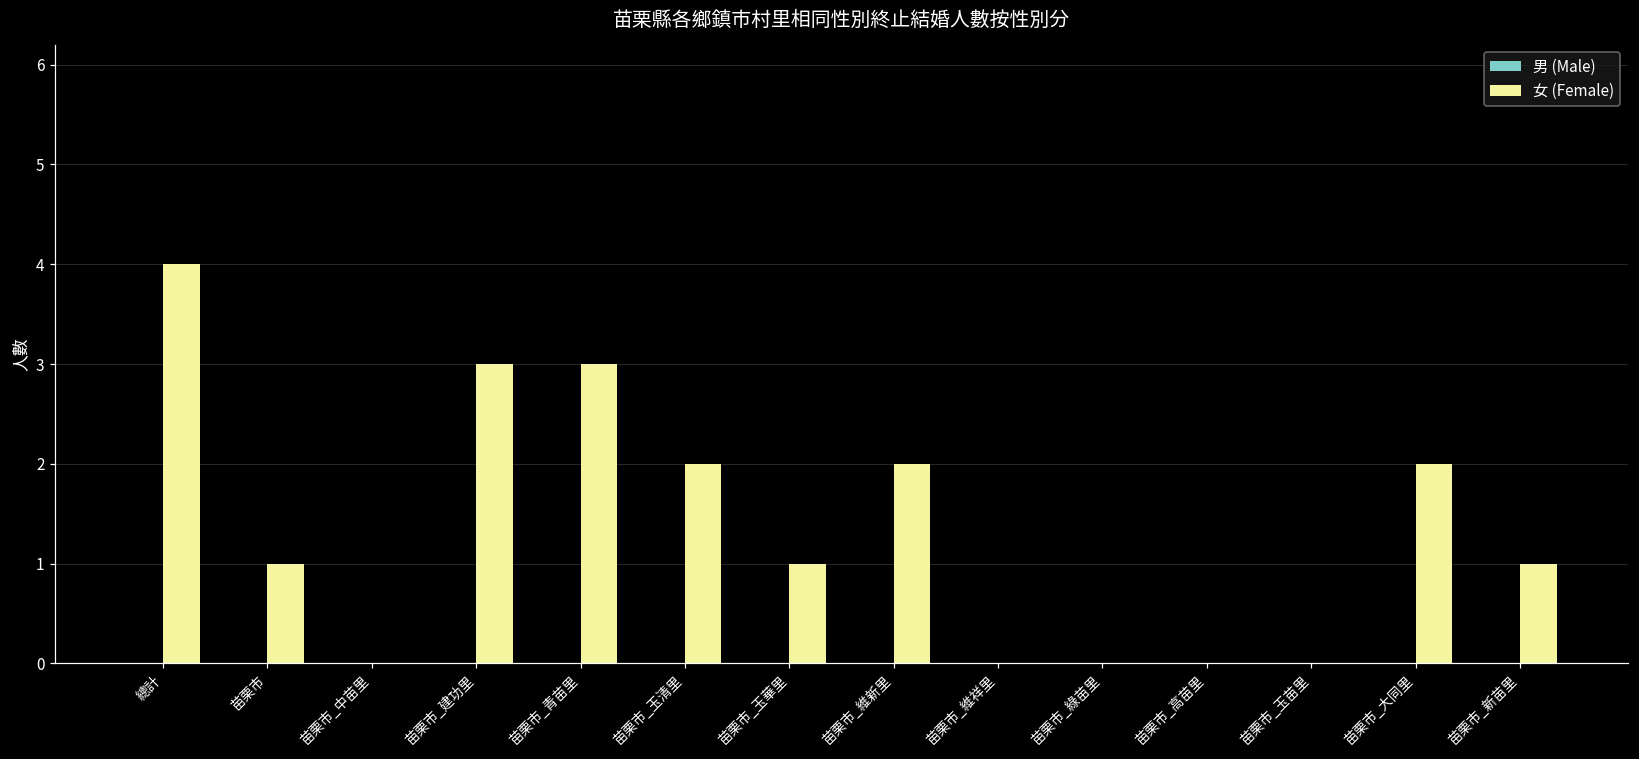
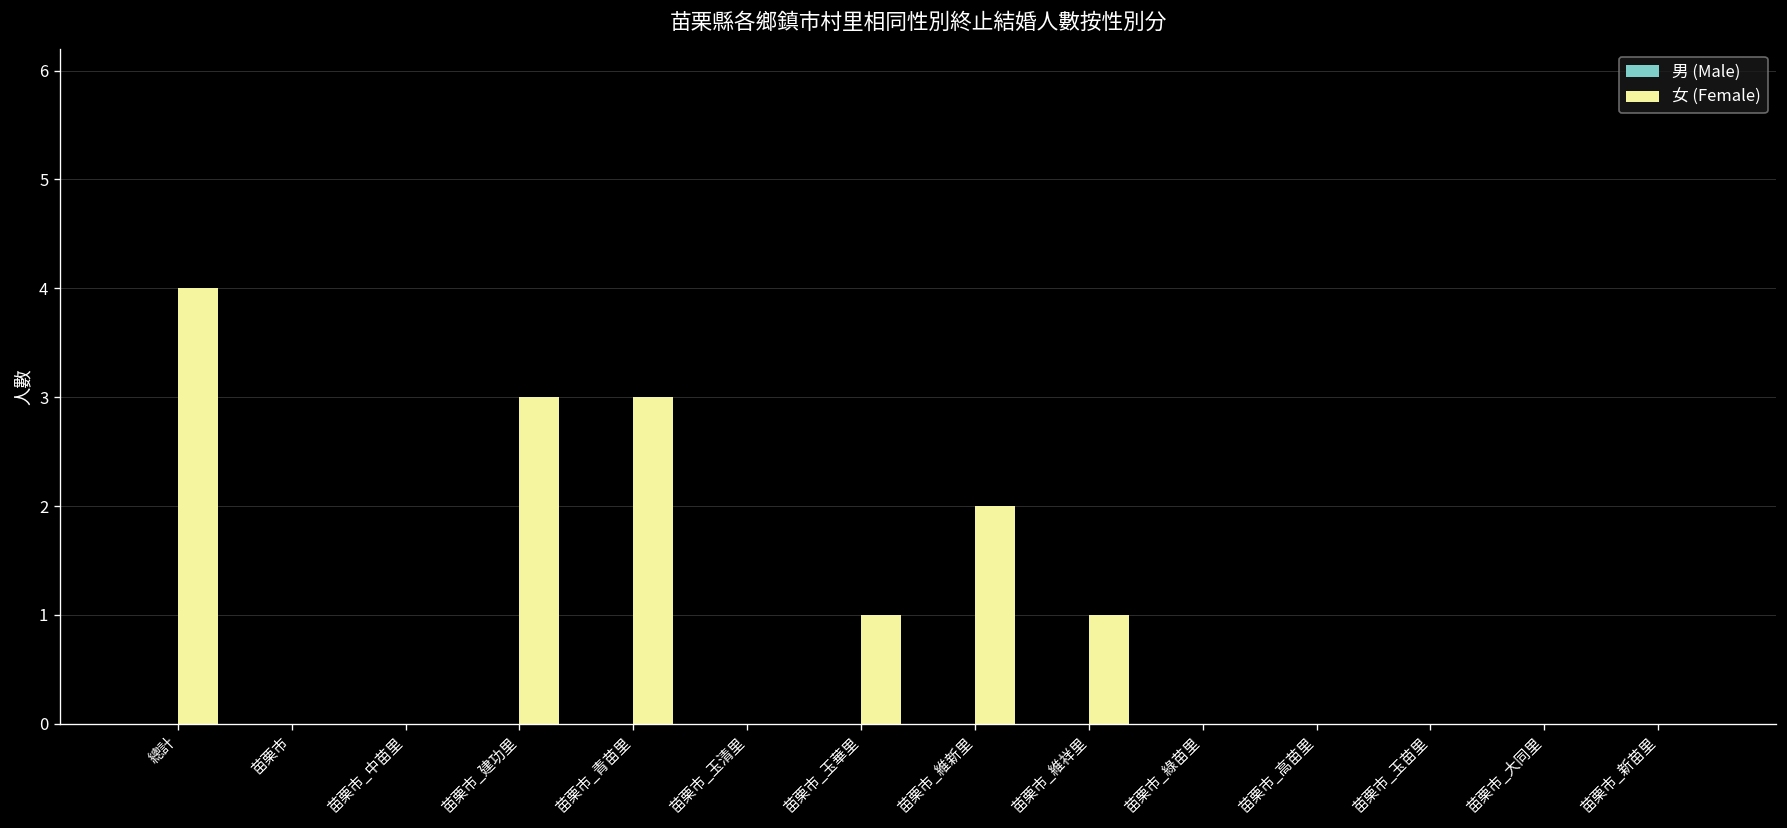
女 (Female), 苗栗市: 1 -> 0
女 (Female), 苗栗市_玉清里: 2 -> 0
女 (Female), 苗栗市_維祥里: 0 -> 1
女 (Female), 苗栗市_大同里: 2 -> 0
女 (Female), 苗栗市_新苗里: 1 -> 0
